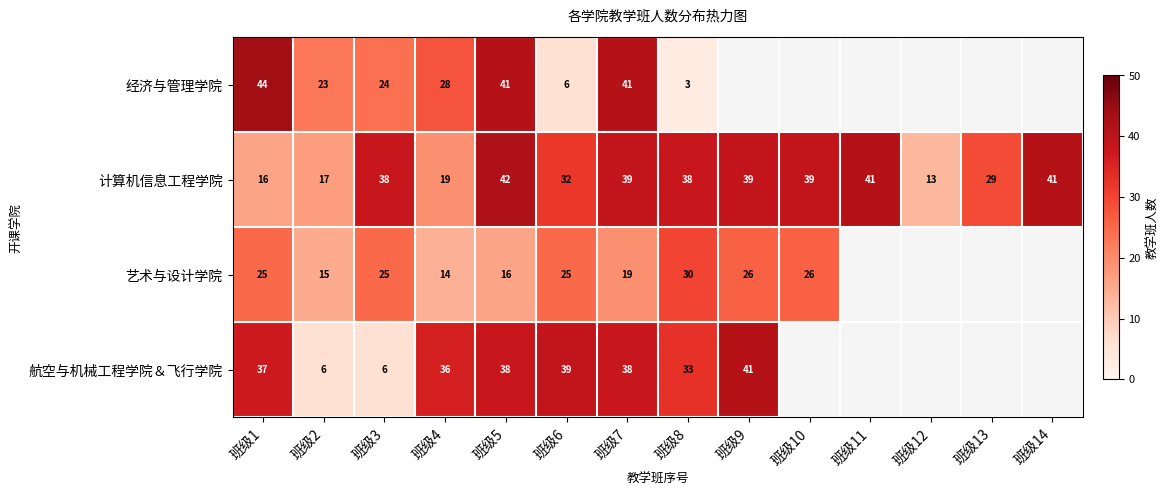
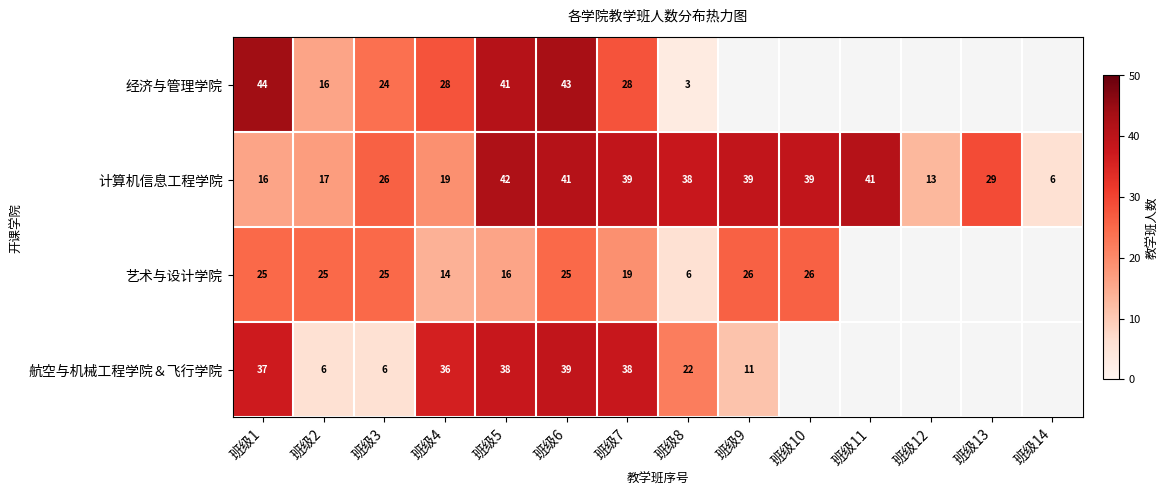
经济与管理学院, 班级2: 23 -> 16
经济与管理学院, 班级6: 6 -> 43
经济与管理学院, 班级7: 41 -> 28
计算机信息工程学院, 班级3: 38 -> 26
计算机信息工程学院, 班级6: 32 -> 41
计算机信息工程学院, 班级14: 41 -> 6
艺术与设计学院, 班级2: 15 -> 25
艺术与设计学院, 班级8: 30 -> 6
航空与机械工程学院＆飞行学院, 班级8: 33 -> 22
航空与机械工程学院＆飞行学院, 班级9: 41 -> 11
